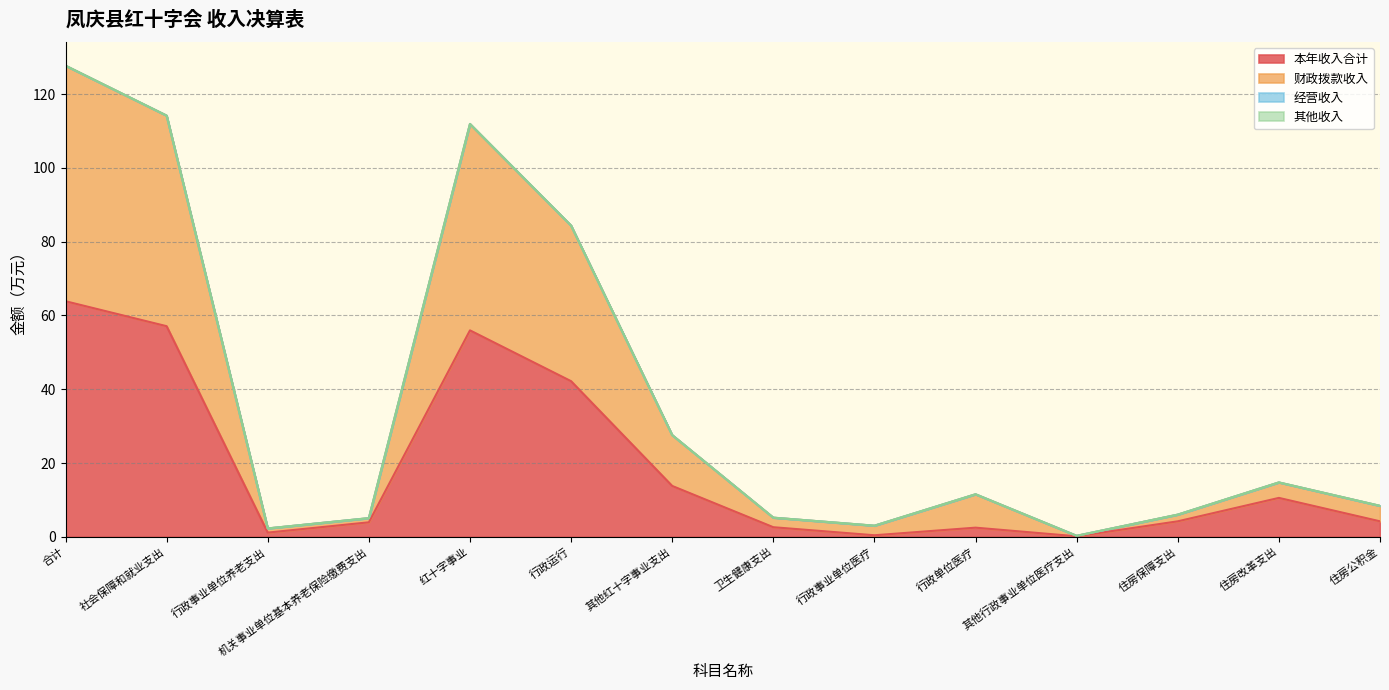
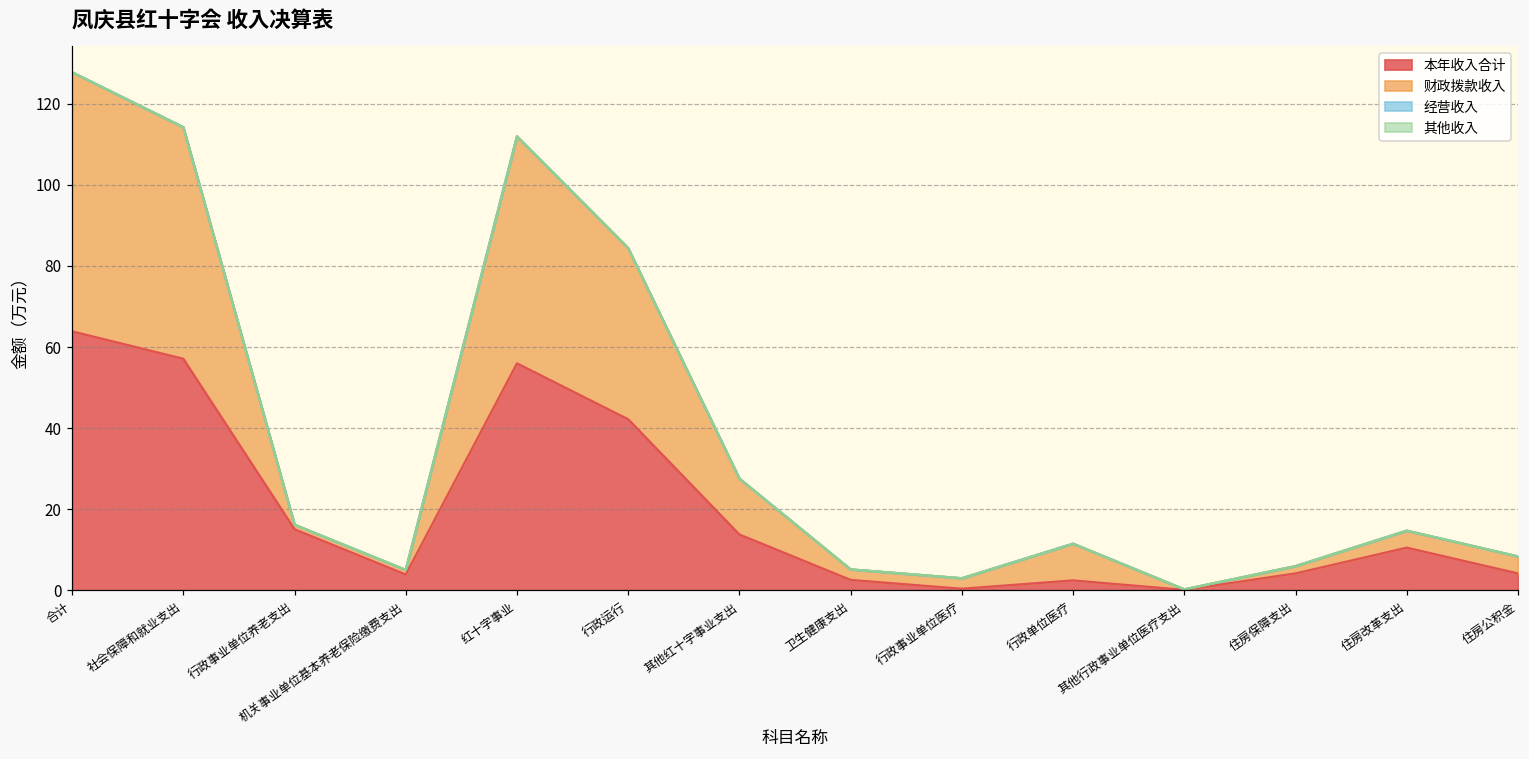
本年收入合计, 行政事业单位养老支出: 1 -> 15
